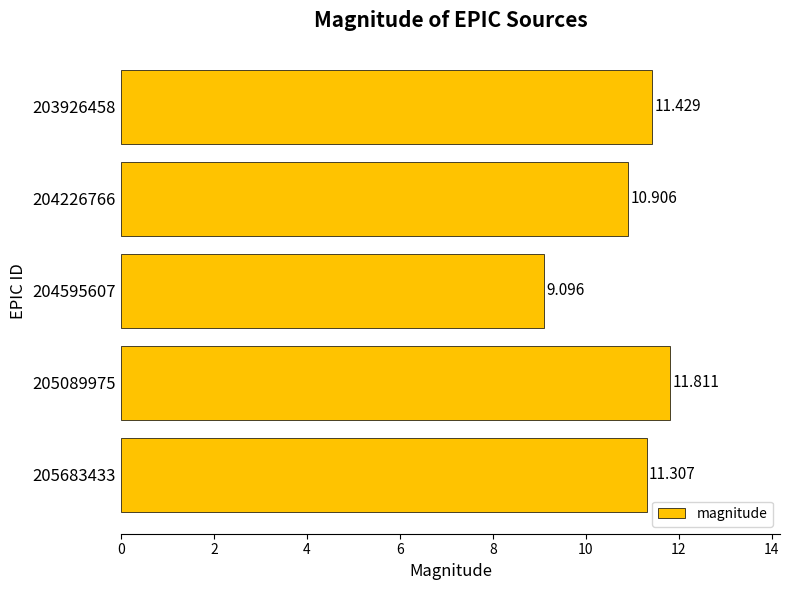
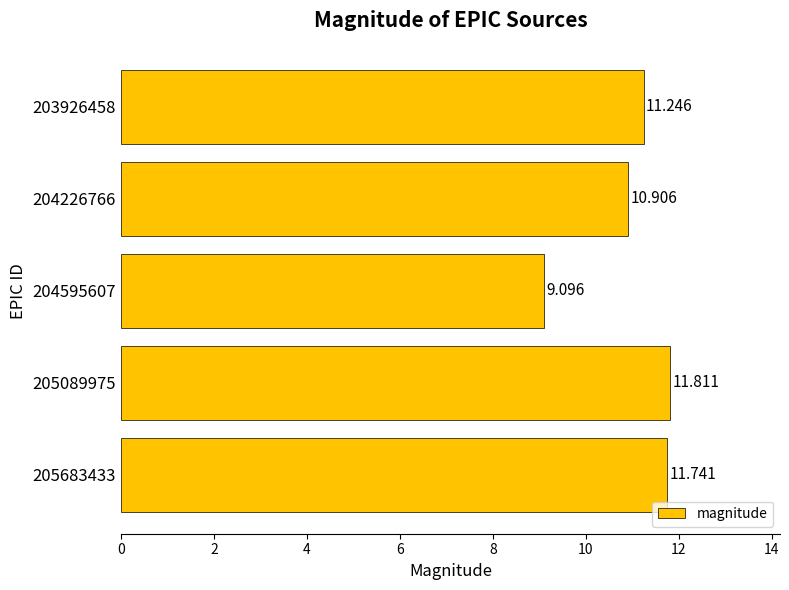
203926458: 11.429 -> 11.246
205683433: 11.307 -> 11.741
